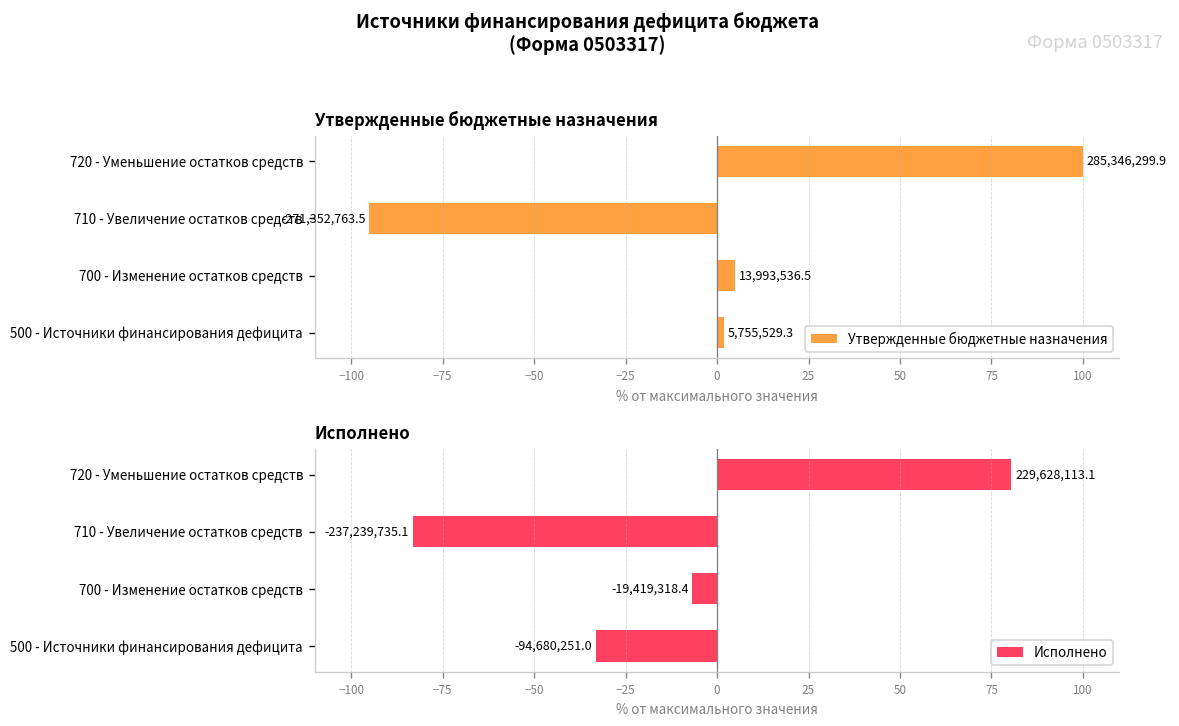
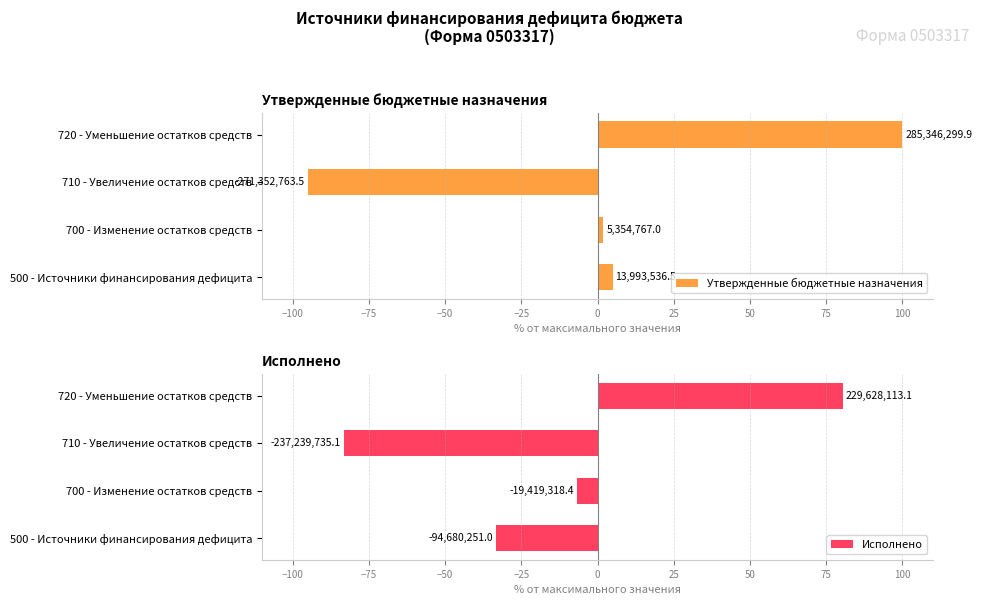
Утвержденные бюджетные назначения, 700 - Изменение остатков средств: 13,993,536.5 -> 5,354,767.0
Утвержденные бюджетные назначения, 500 - Источники финансирования дефицита: 5,755,529.3 -> 13,993,536.5
